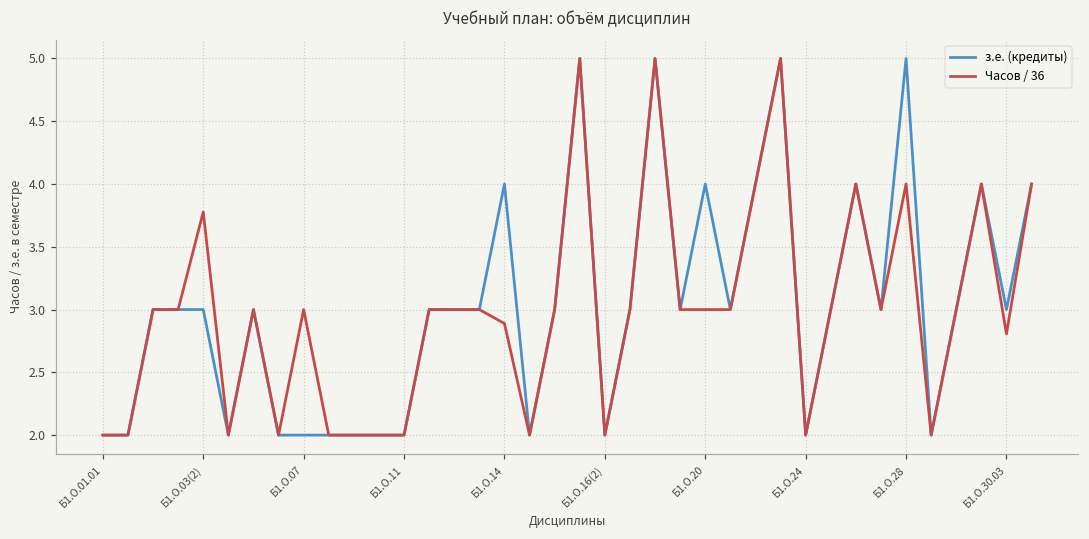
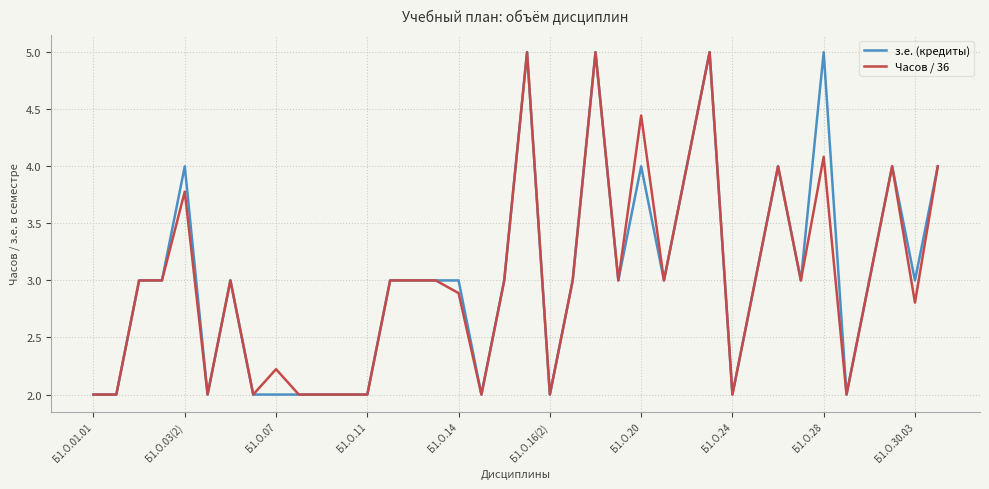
з.е. (кредиты), Б1.О.03(2): 3 -> 4
Часов / 36, Б1.О.07: 3.00 -> 2.22
з.е. (кредиты), Б1.О.14: 4 -> 3
Часов / 36, Б1.О.20: 3.00 -> 4.44
Часов / 36, Б1.О.28: 4.00 -> 4.08
